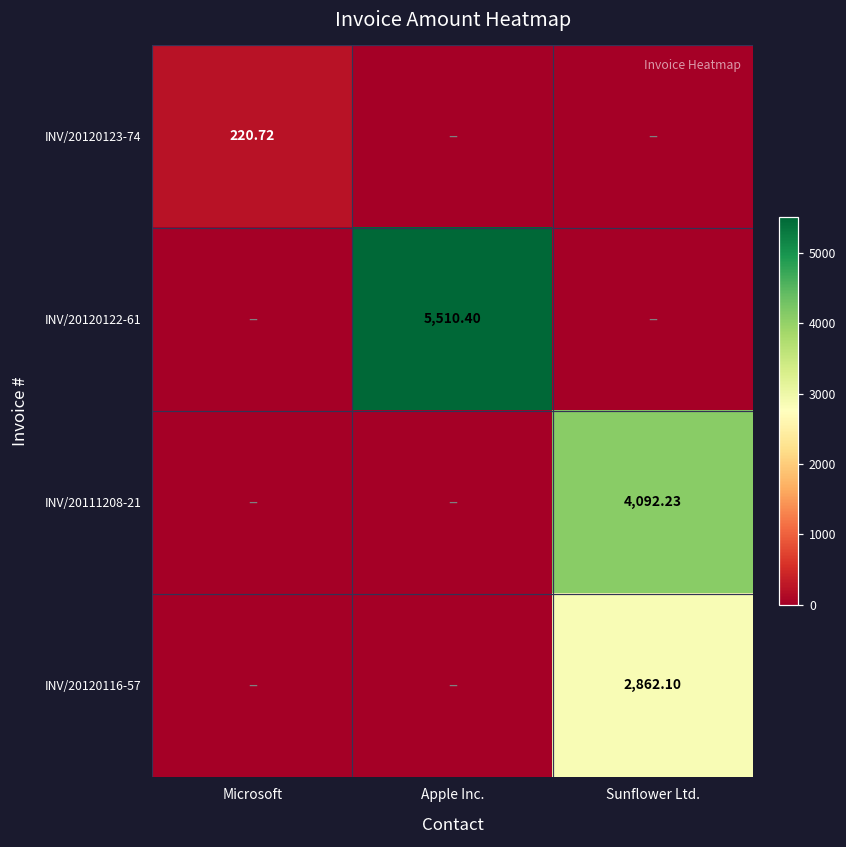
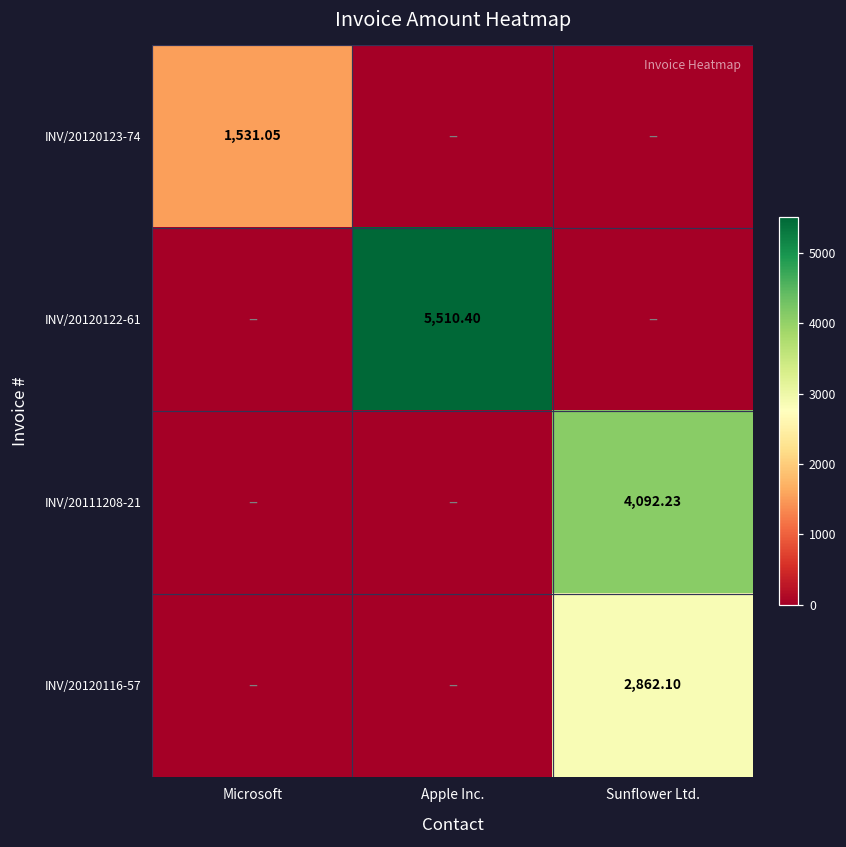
INV/20120123-74, Microsoft: 220.72 -> 1,531.05
